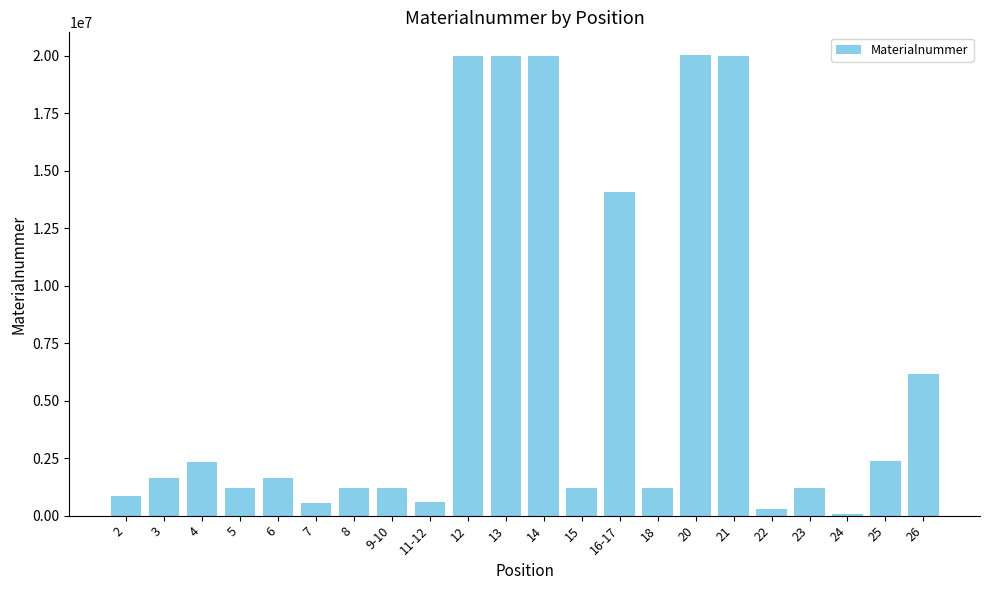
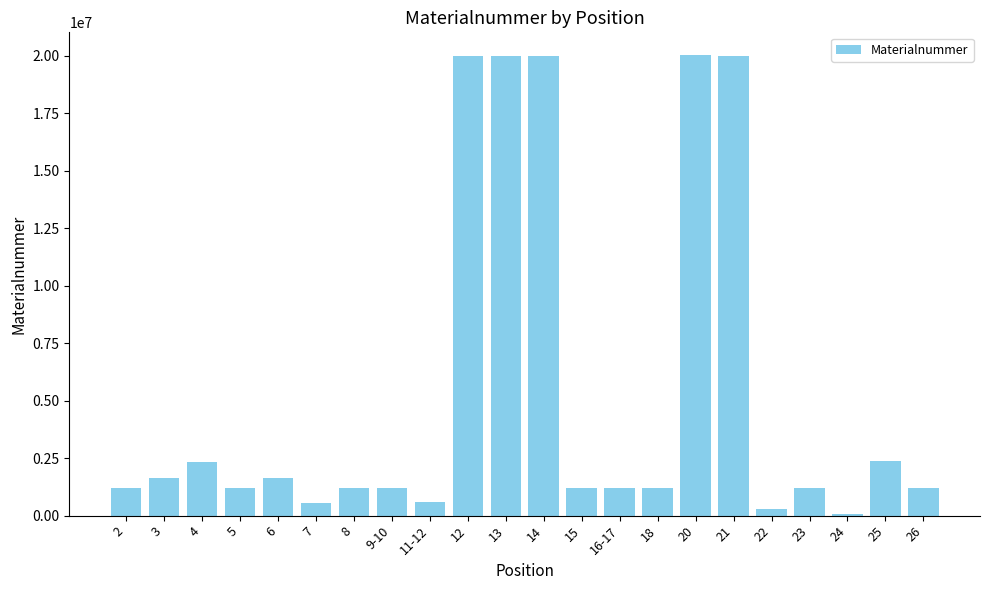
2: 900000 -> 1200000
16-17: 14100000 -> 1200000
26: 6200000 -> 1200000
